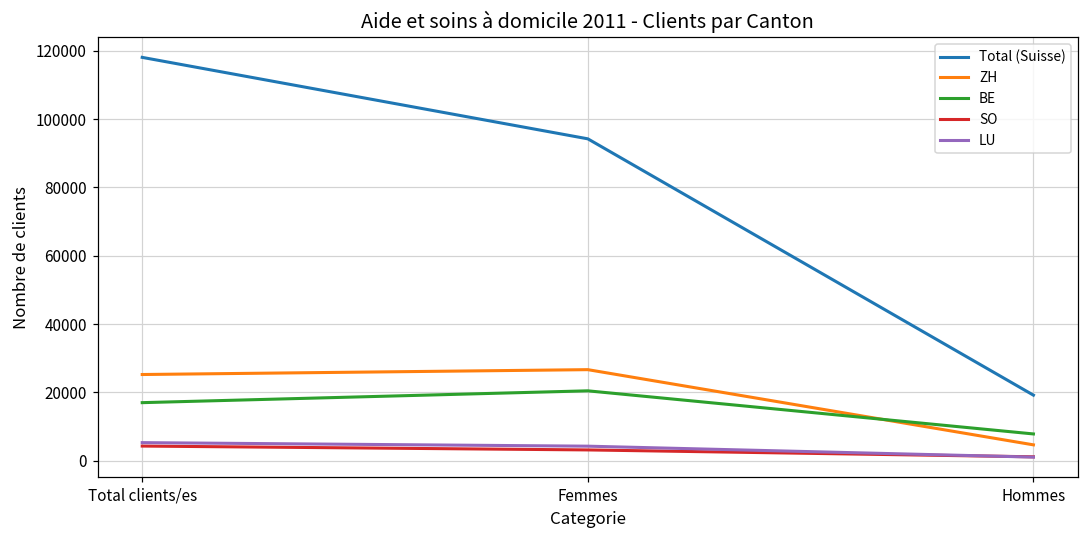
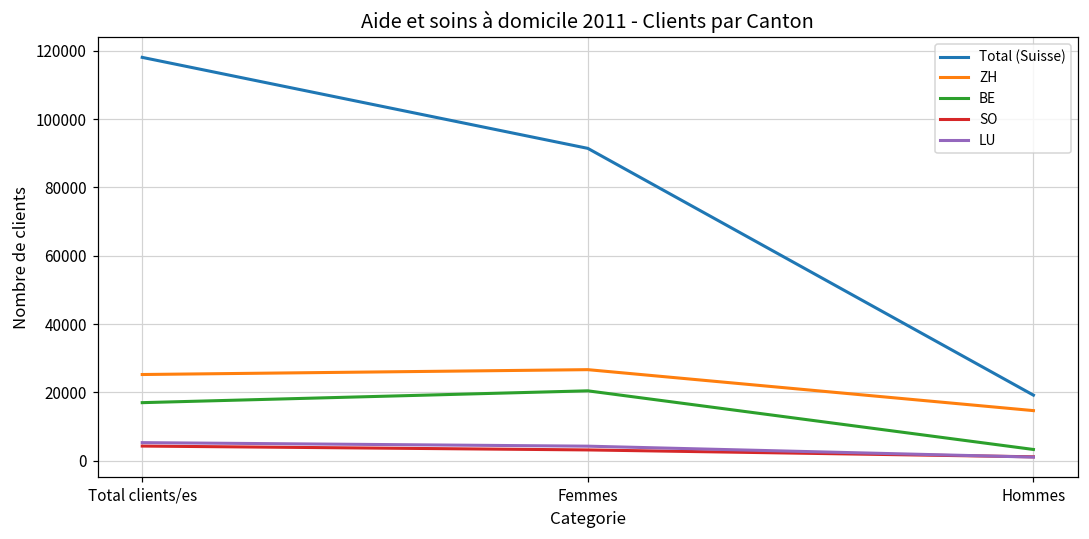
Total (Suisse), Femmes: 94000 -> 91000
ZH, Hommes: 5000 -> 15000
BE, Hommes: 8000 -> 3000
